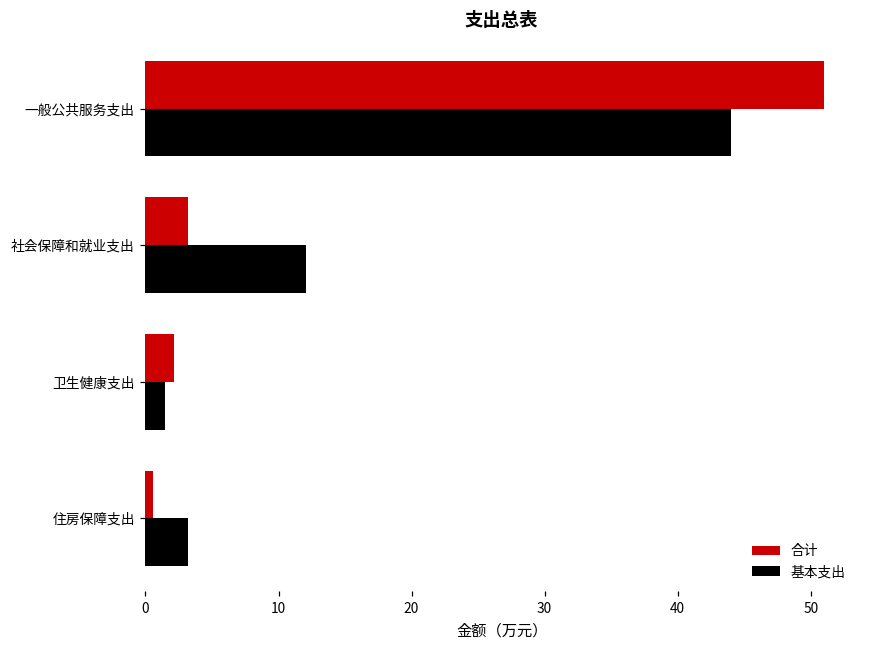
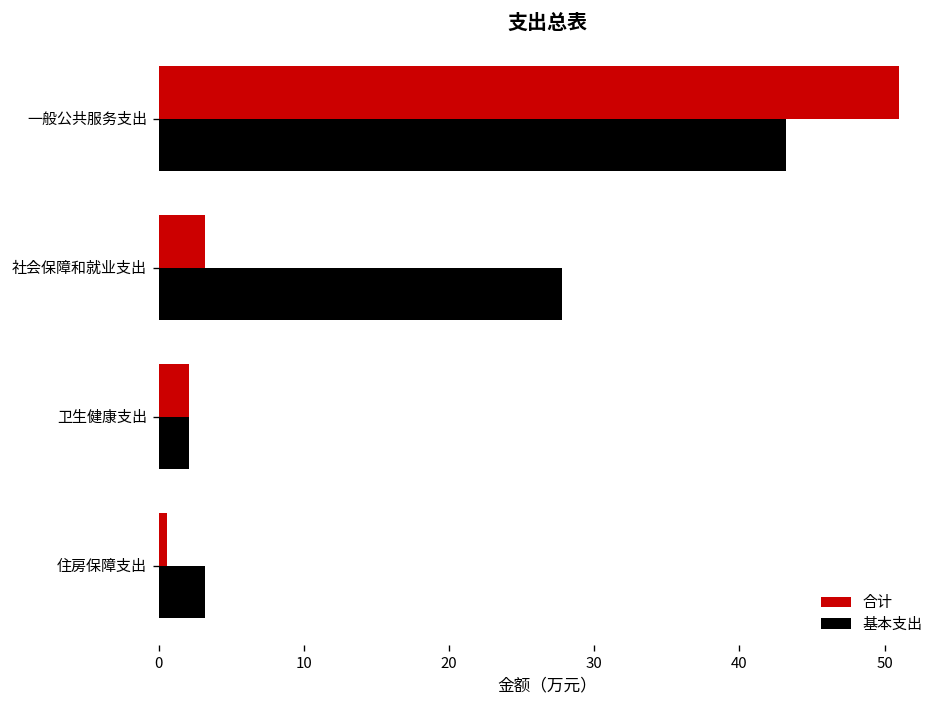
基本支出, 一般公共服务支出: 44.0 -> 43.2
基本支出, 社会保障和就业支出: 12.1 -> 27.8
基本支出, 卫生健康支出: 1.4 -> 2.1
